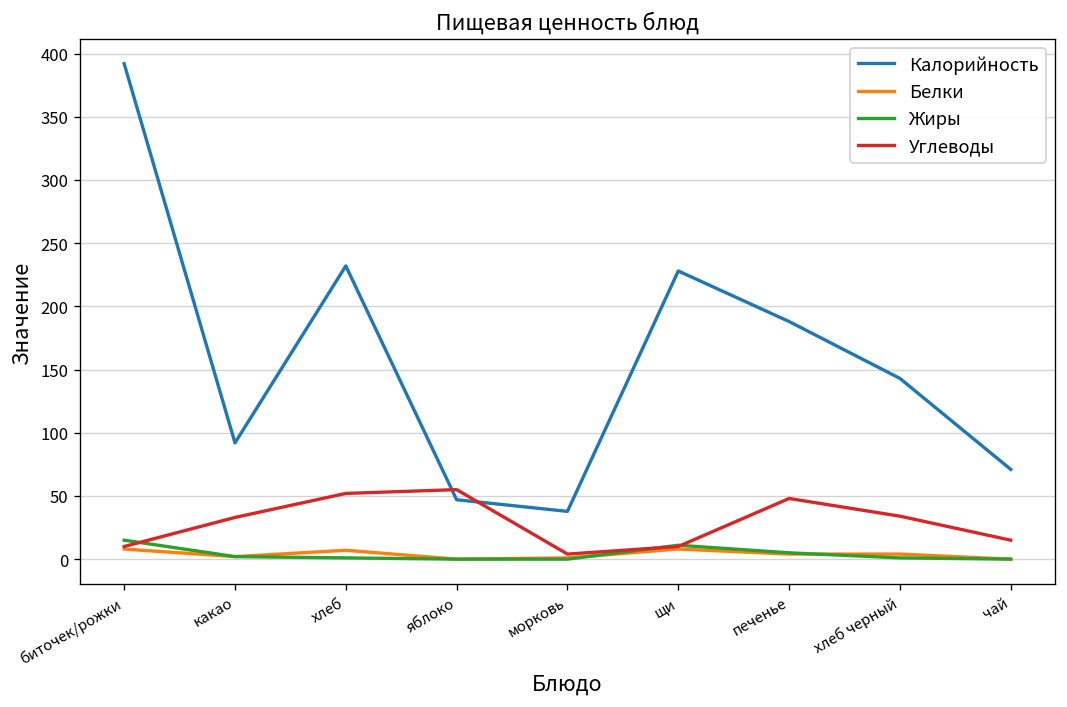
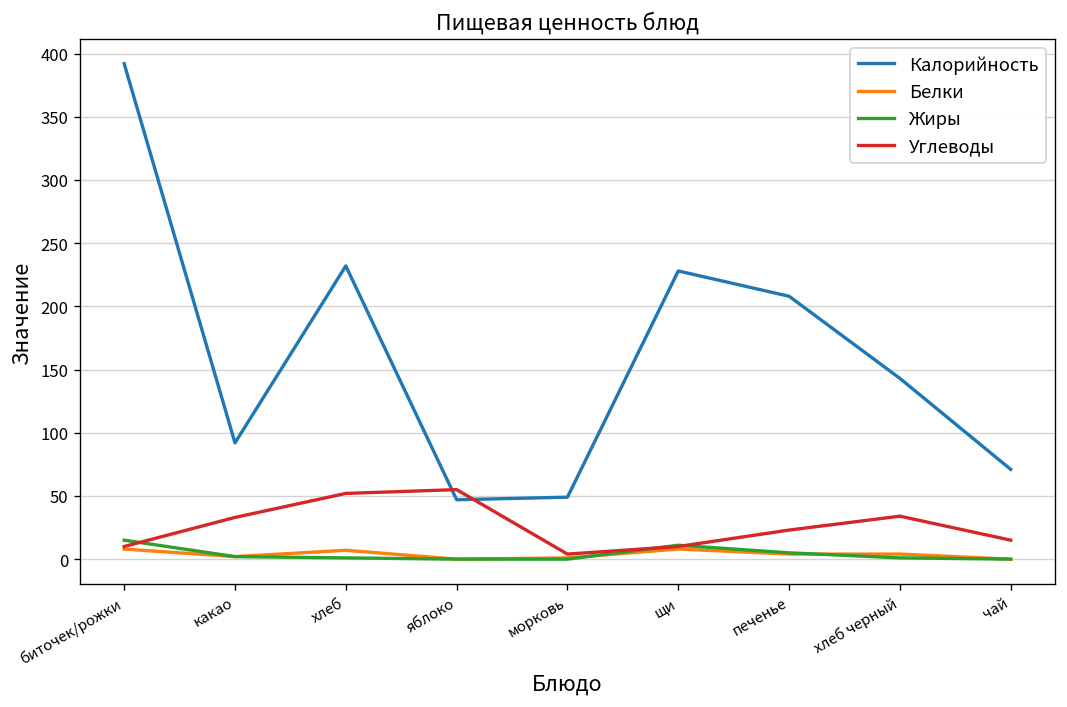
Калорийность, морковь: 38 -> 49
Калорийность, печенье: 188 -> 208
Углеводы, печенье: 48 -> 23
